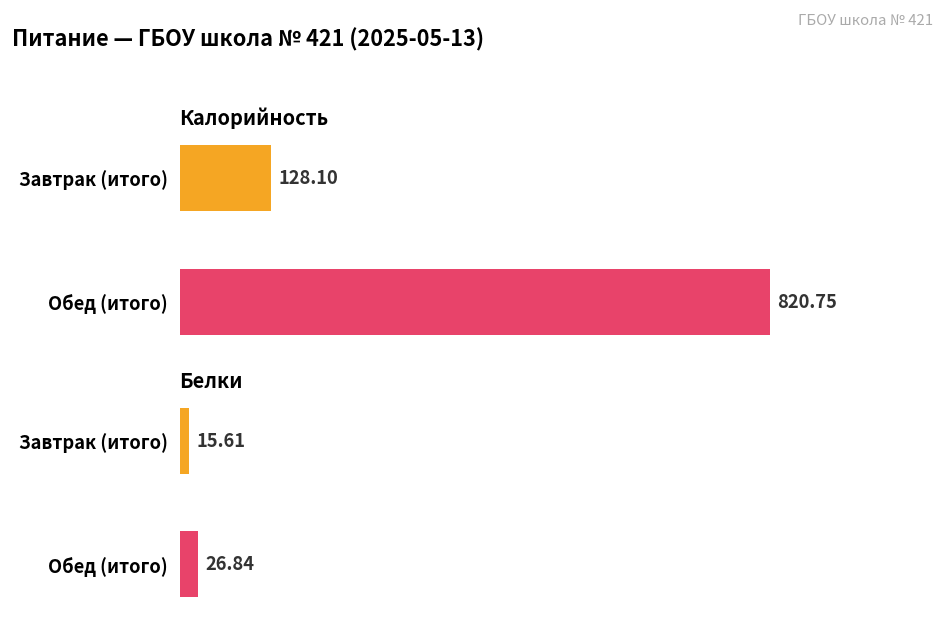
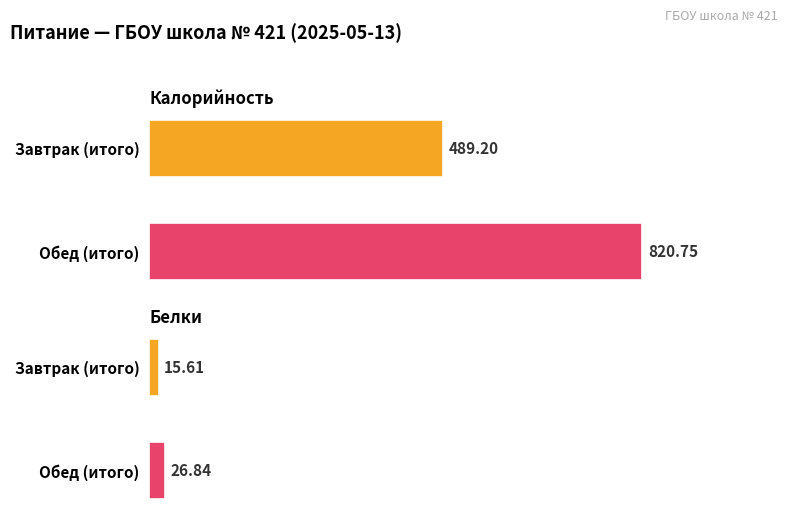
Калорийность, Завтрак (итого): 128.10 -> 489.20
